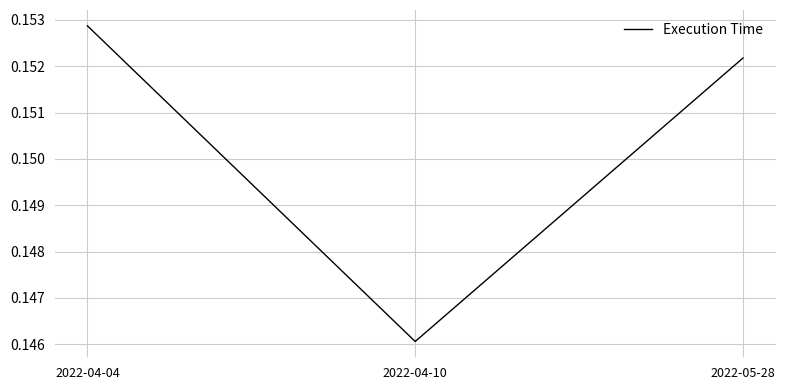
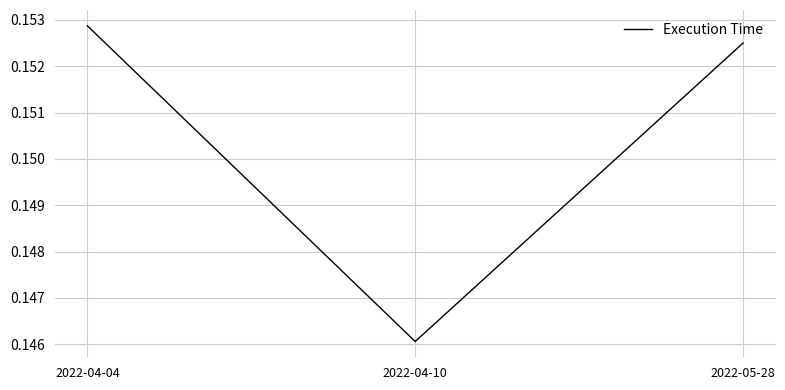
2022-05-28: 0.1522 -> 0.1525
